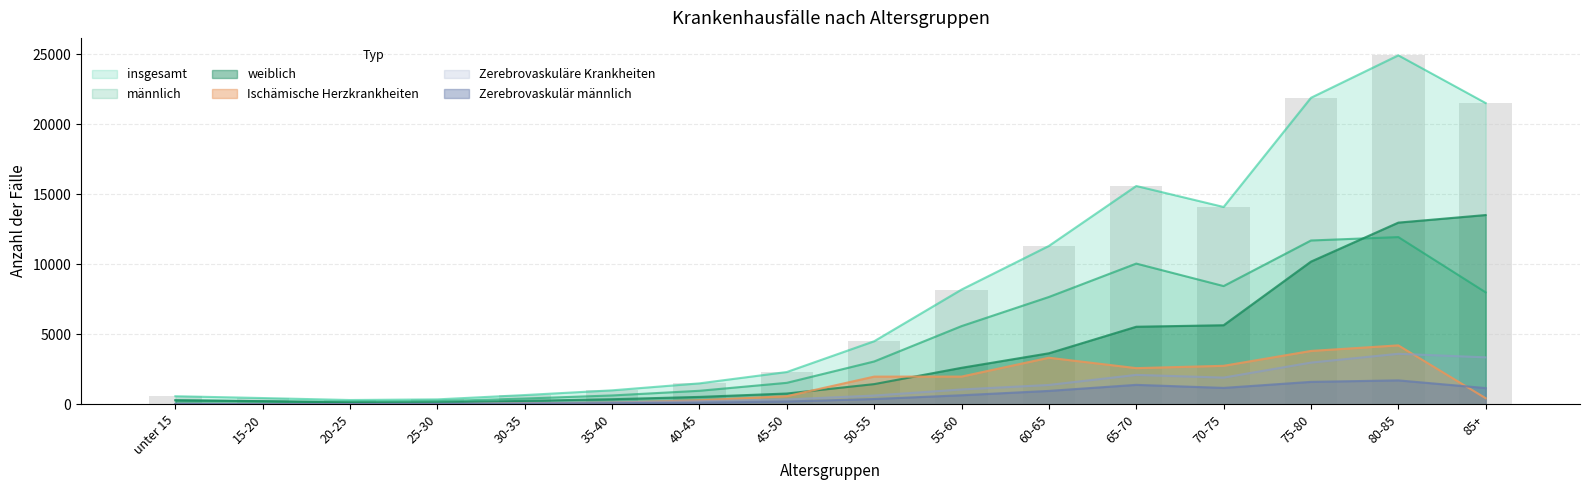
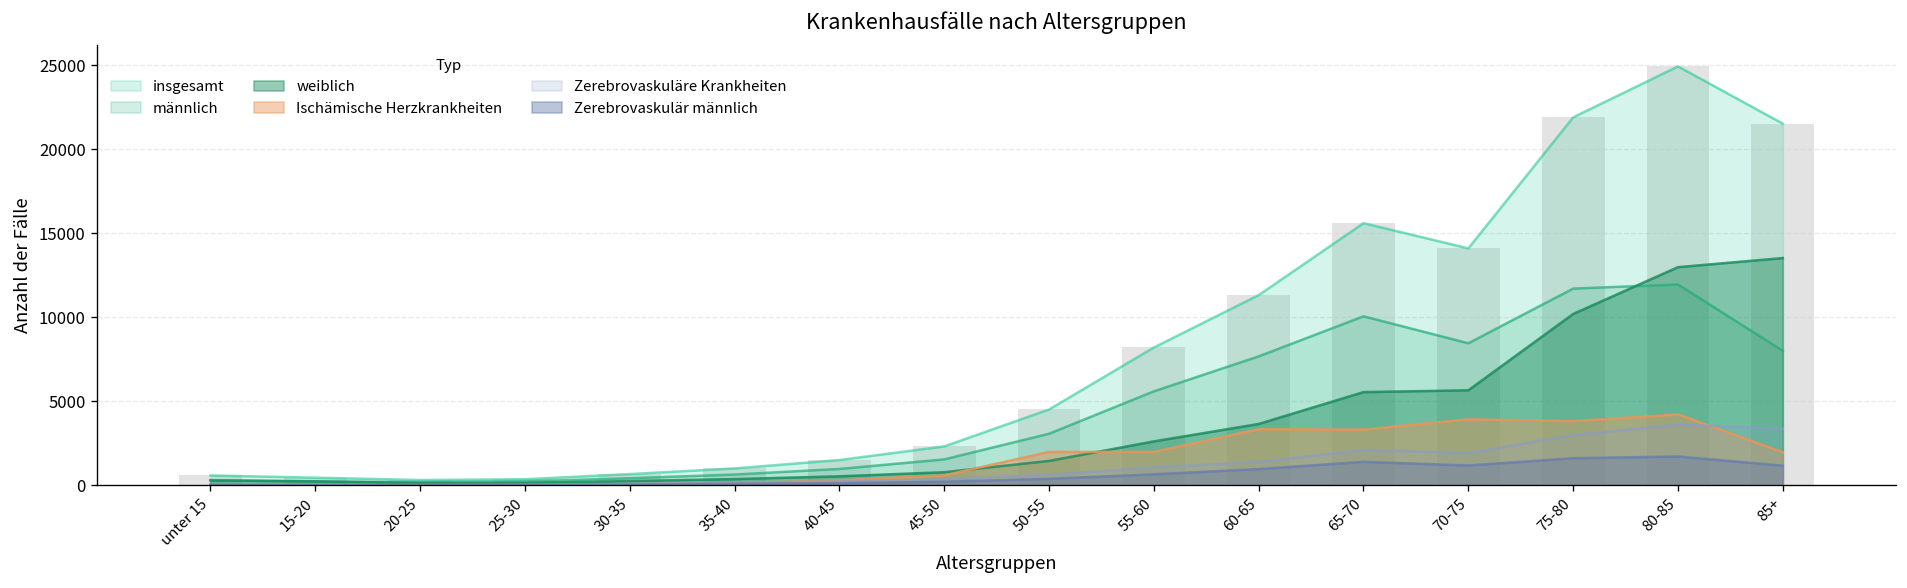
Ischämische Herzkrankheiten, 65-70: 2600 -> 3300
Ischämische Herzkrankheiten, 70-75: 2800 -> 3900
Ischämische Herzkrankheiten, 85+: 400 -> 2000
